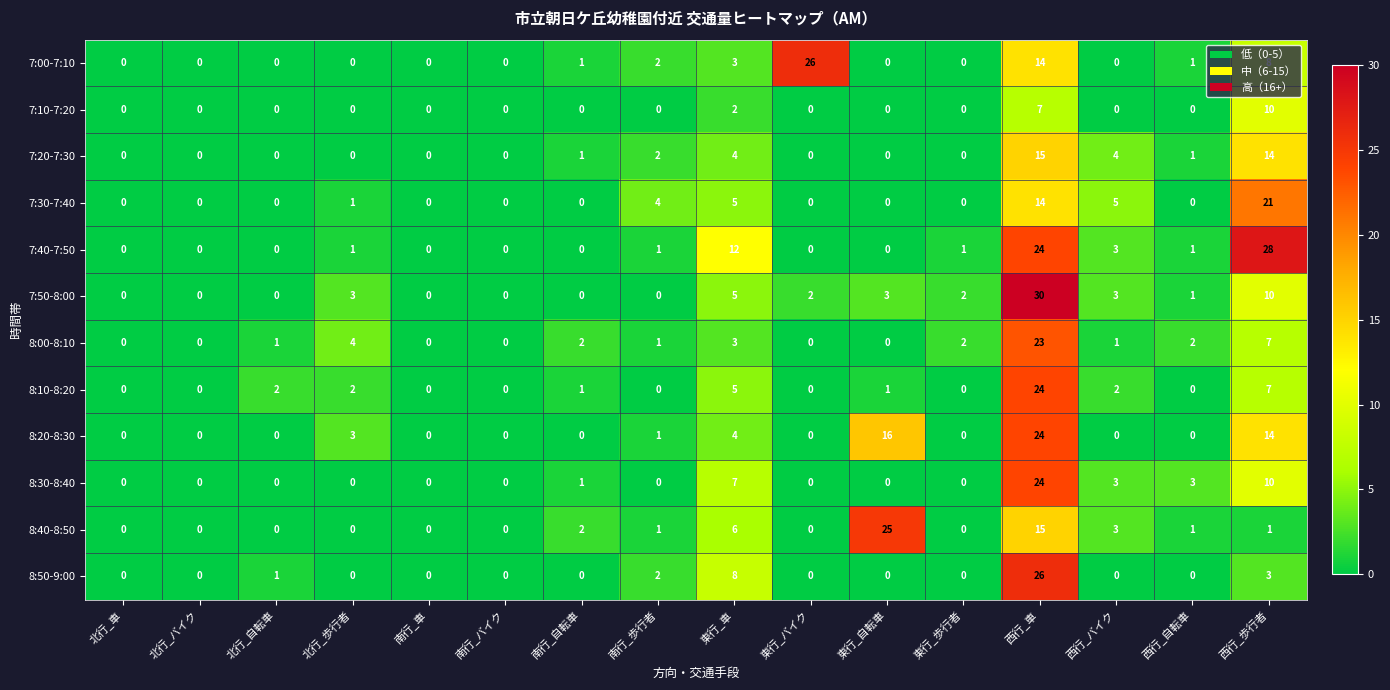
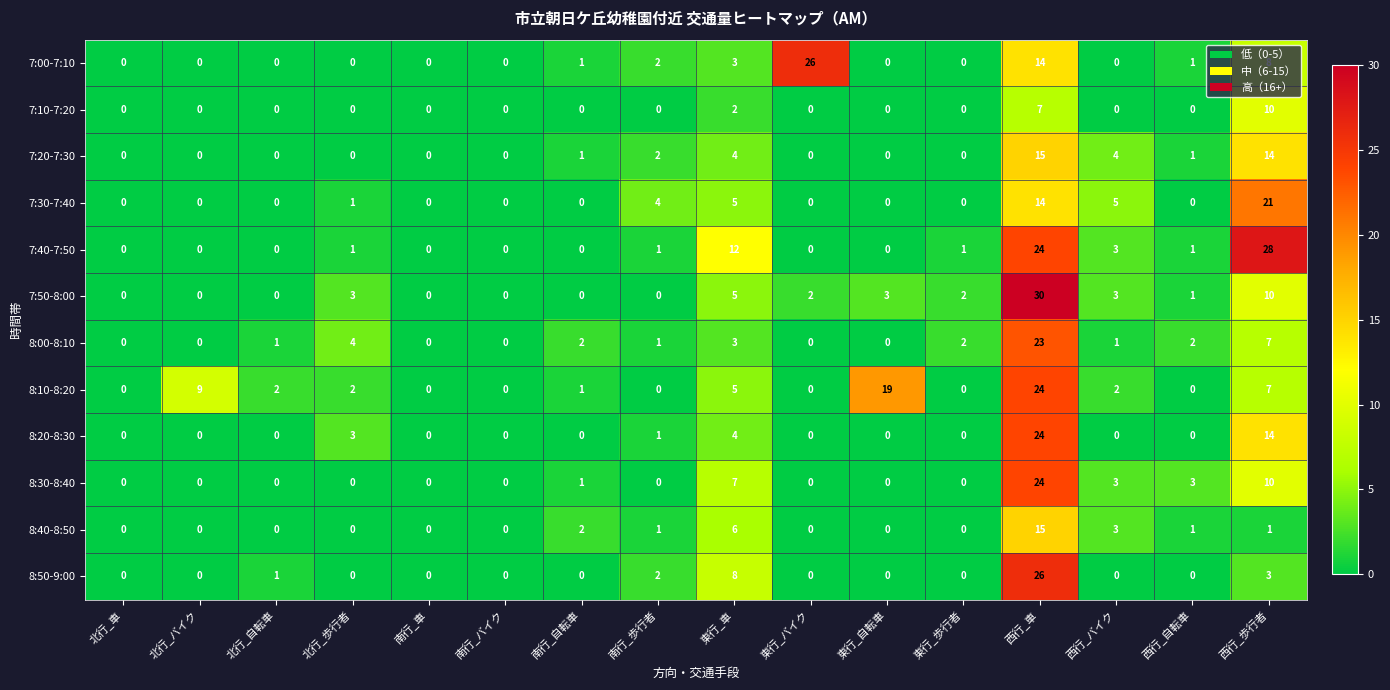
8:10-8:20, 北行_バイク: 0 -> 9
8:10-8:20, 東行_自転車: 1 -> 19
8:20-8:30, 東行_自転車: 16 -> 0
8:40-8:50, 東行_自転車: 25 -> 0
